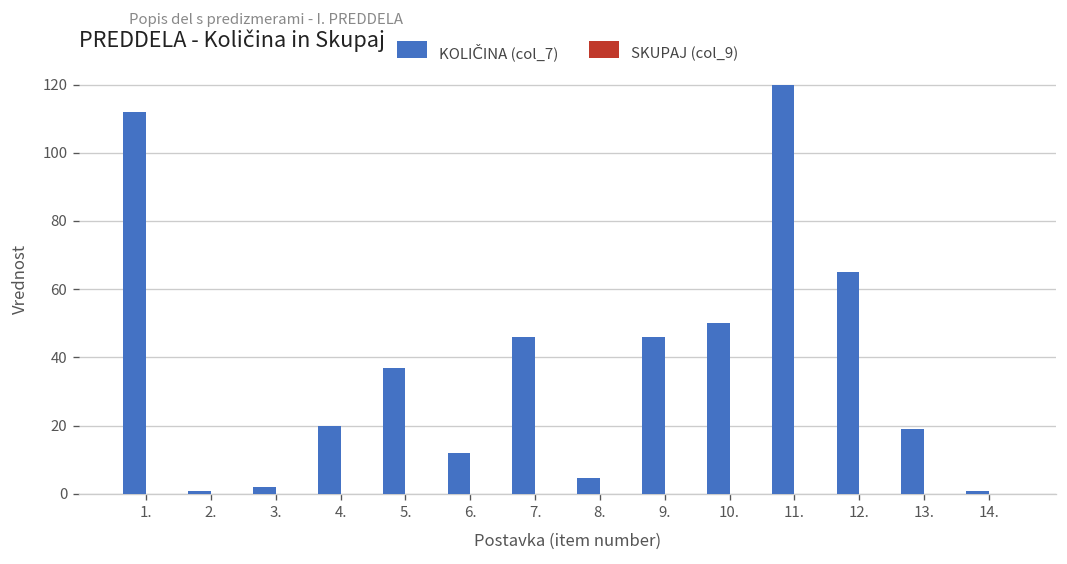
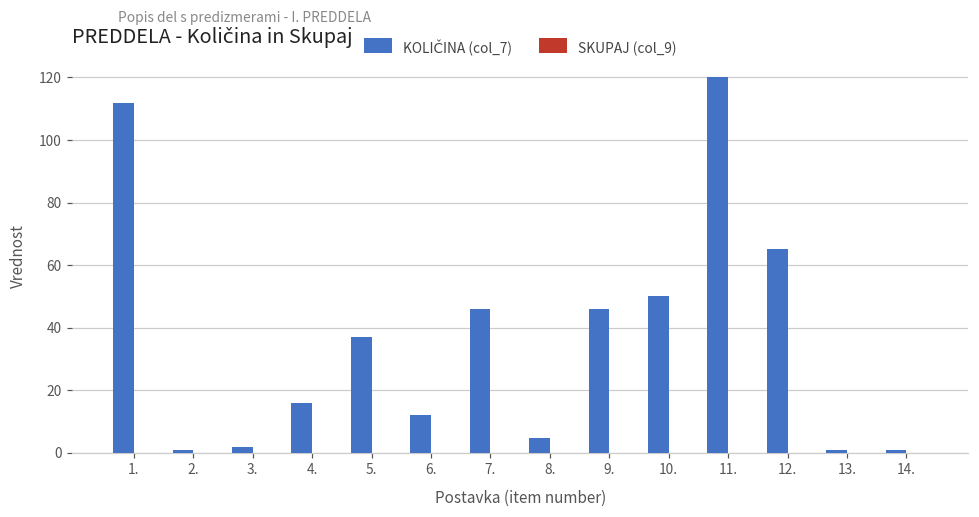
KOLIČINA (col_7), 4.: 20 -> 16
KOLIČINA (col_7), 13.: 19 -> 1
